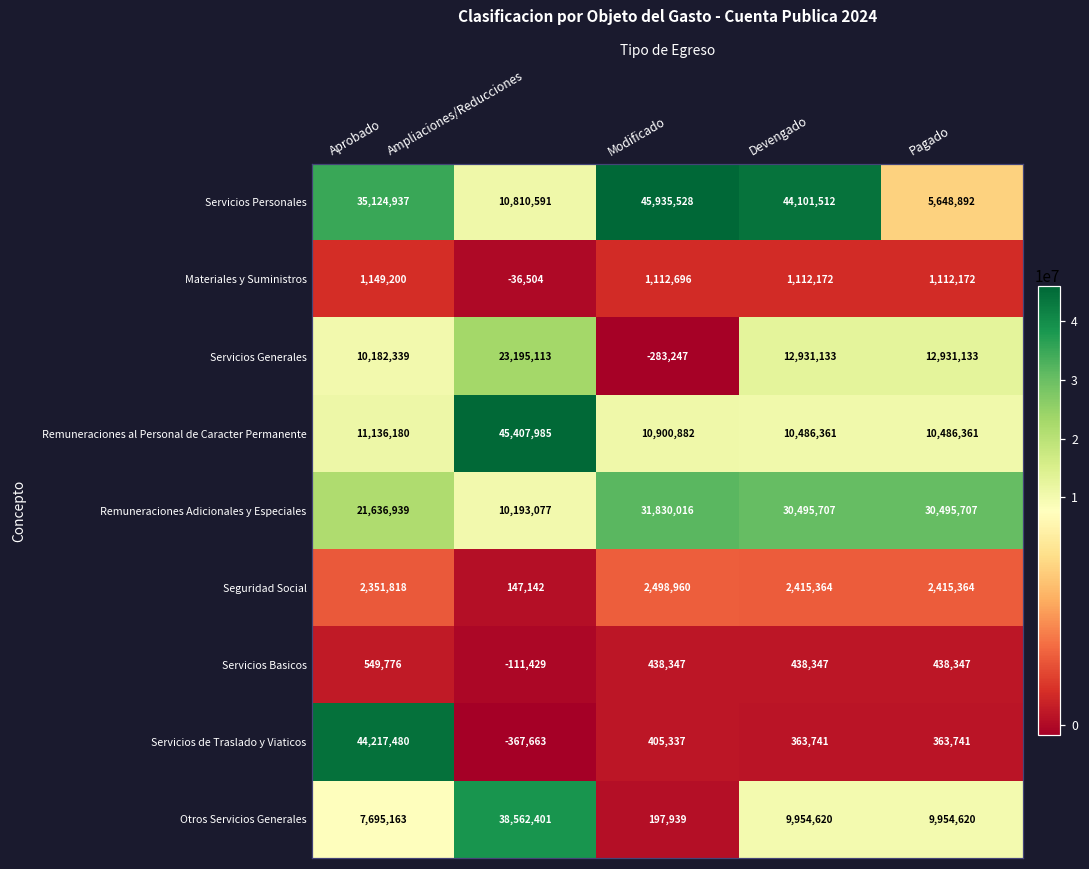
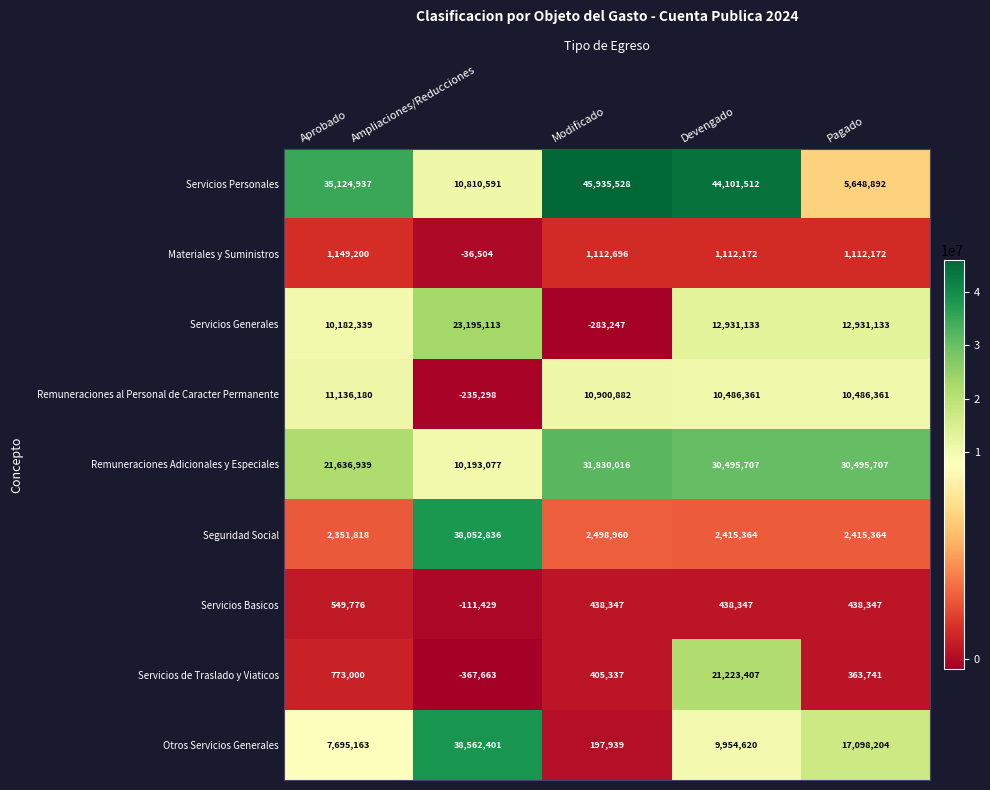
Remuneraciones al Personal de Caracter Permanente, Ampliaciones/Reducciones: 45,407,985 -> -235,298
Seguridad Social, Ampliaciones/Reducciones: 147,142 -> 38,052,836
Servicios de Traslado y Viaticos, Aprobado: 44,217,480 -> 773,000
Servicios de Traslado y Viaticos, Devengado: 363,741 -> 21,223,407
Otros Servicios Generales, Pagado: 9,954,620 -> 17,098,204
